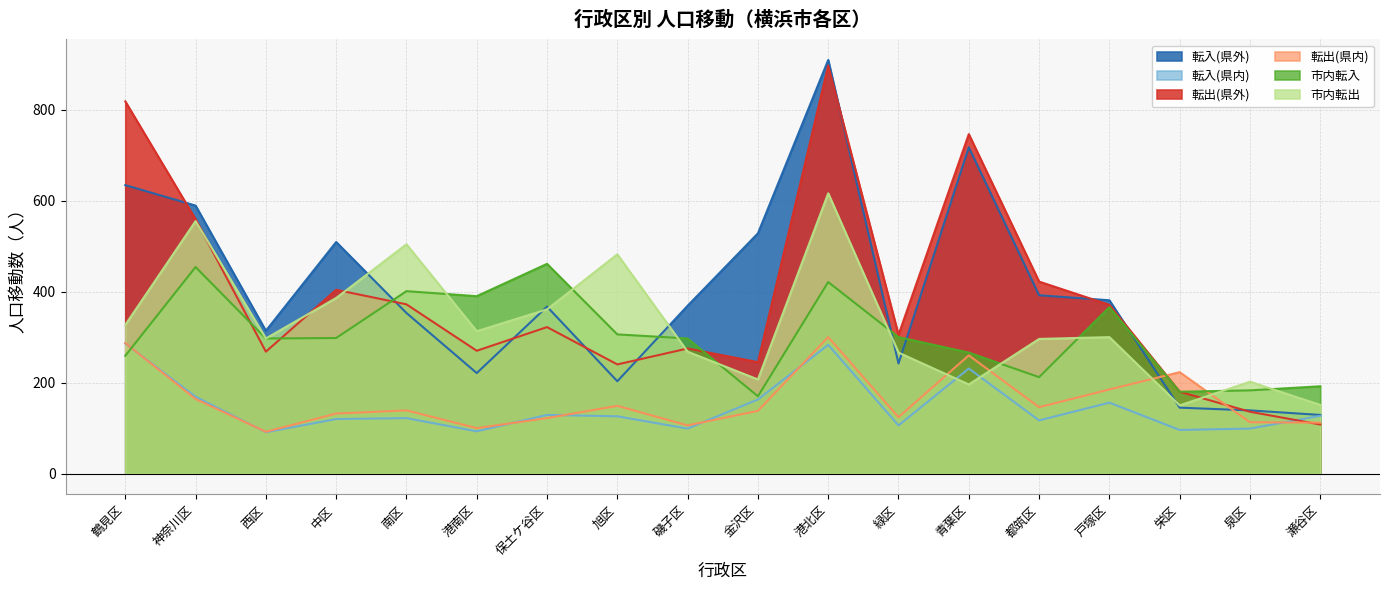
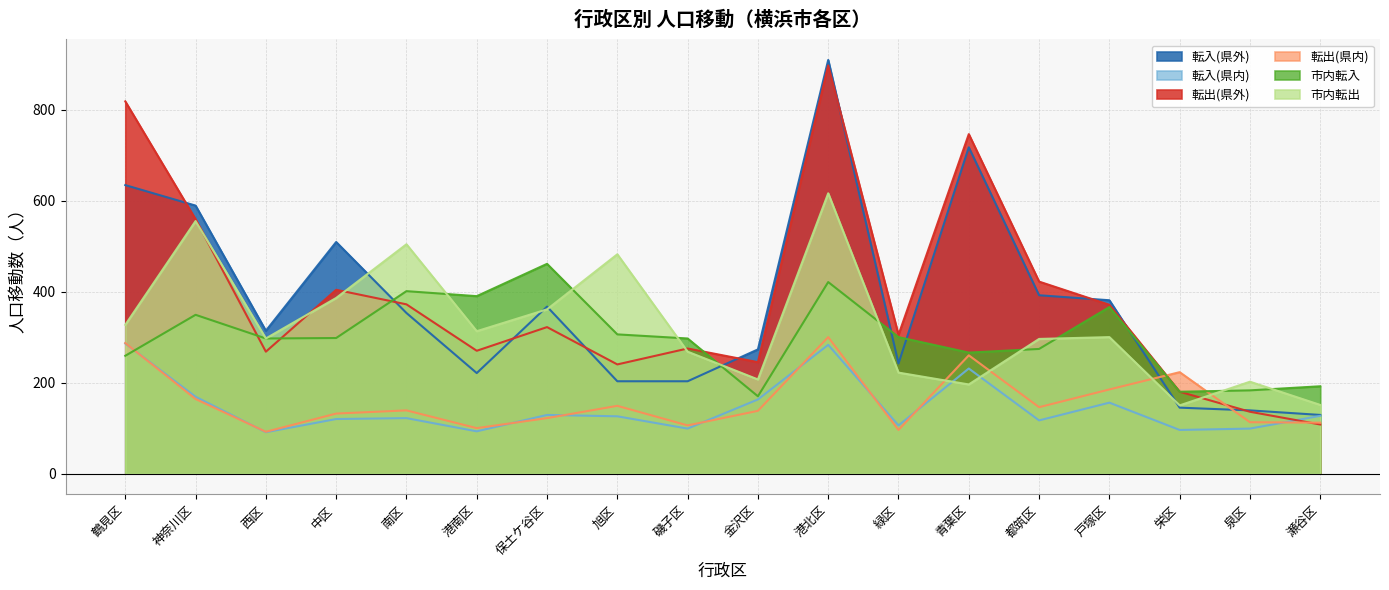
市内転入, 神奈川区: 450 -> 350
転入(県外), 磯子区: 370 -> 200
転入(県外), 金沢区: 530 -> 270
転出(県内), 緑区: 120 -> 100
市内転出, 緑区: 270 -> 220
市内転入, 都筑区: 210 -> 270
